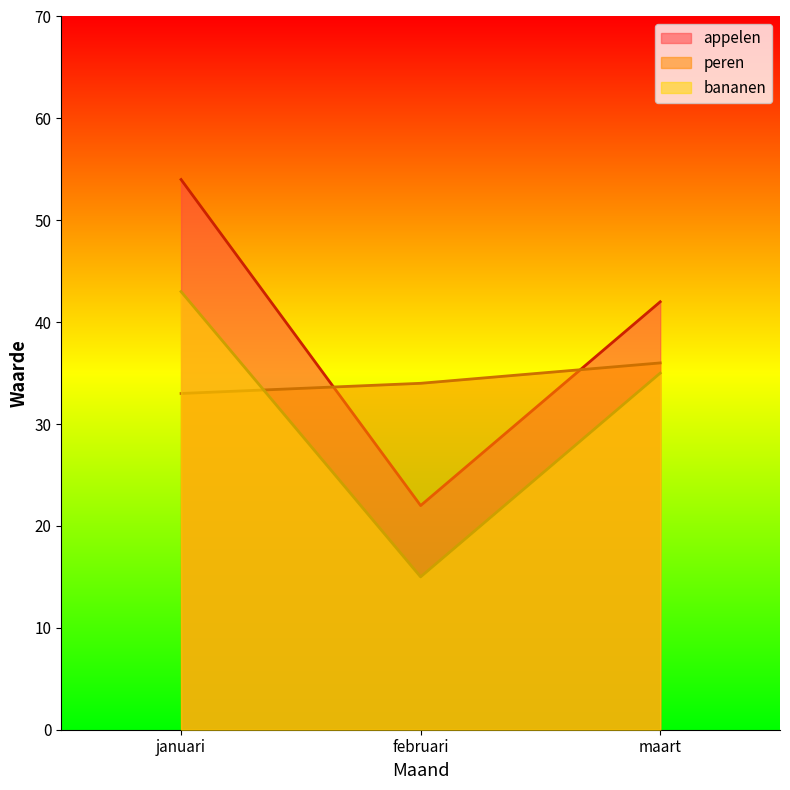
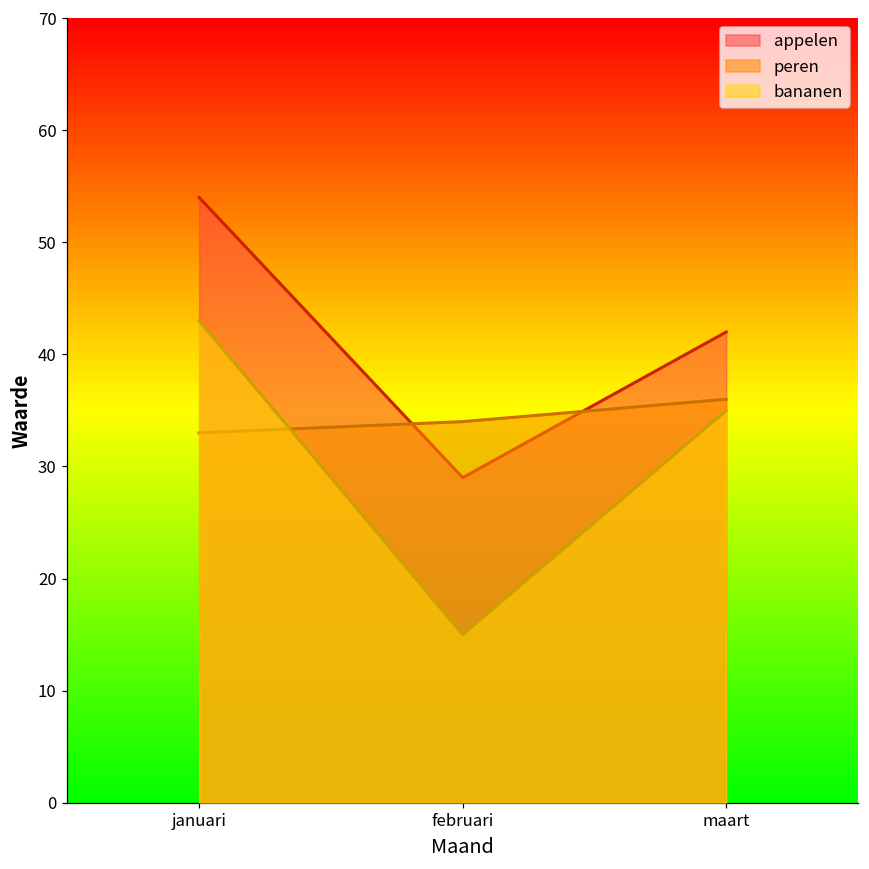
appelen, februari: 22 -> 29
